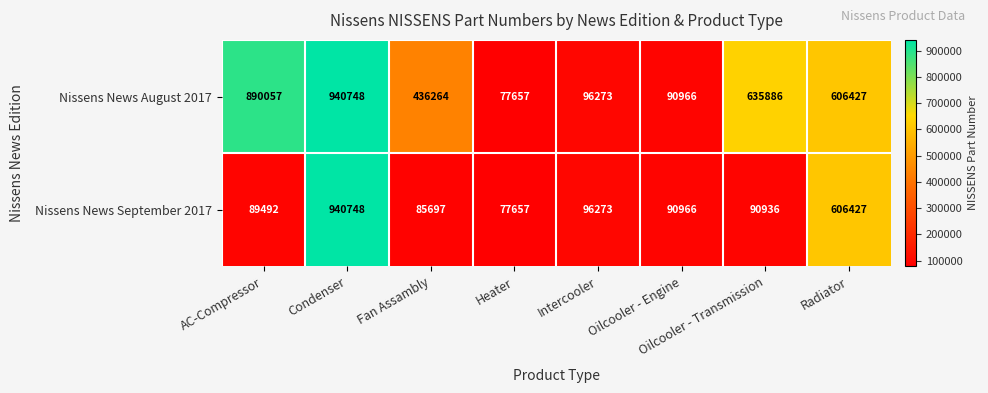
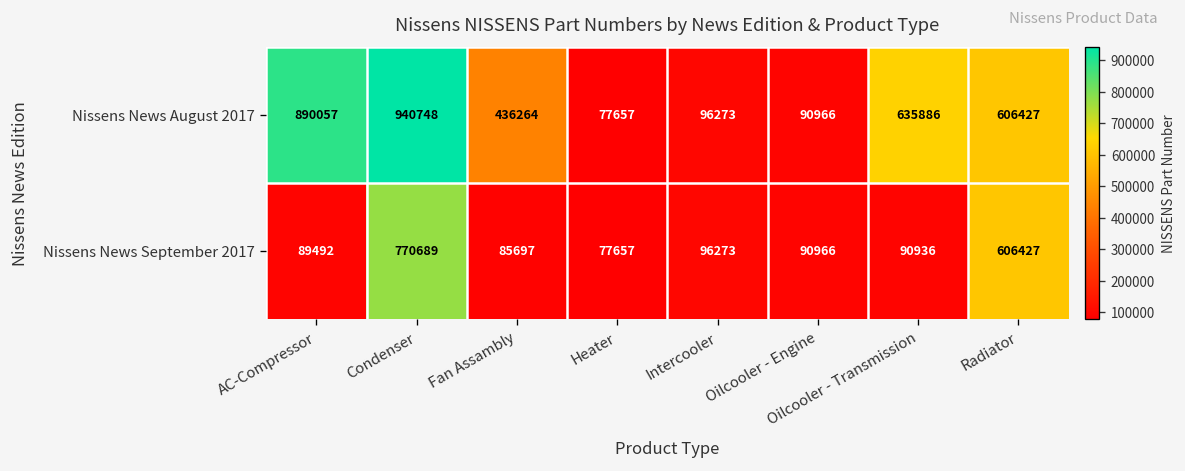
Nissens News September 2017, Condenser: 940748 -> 770689
